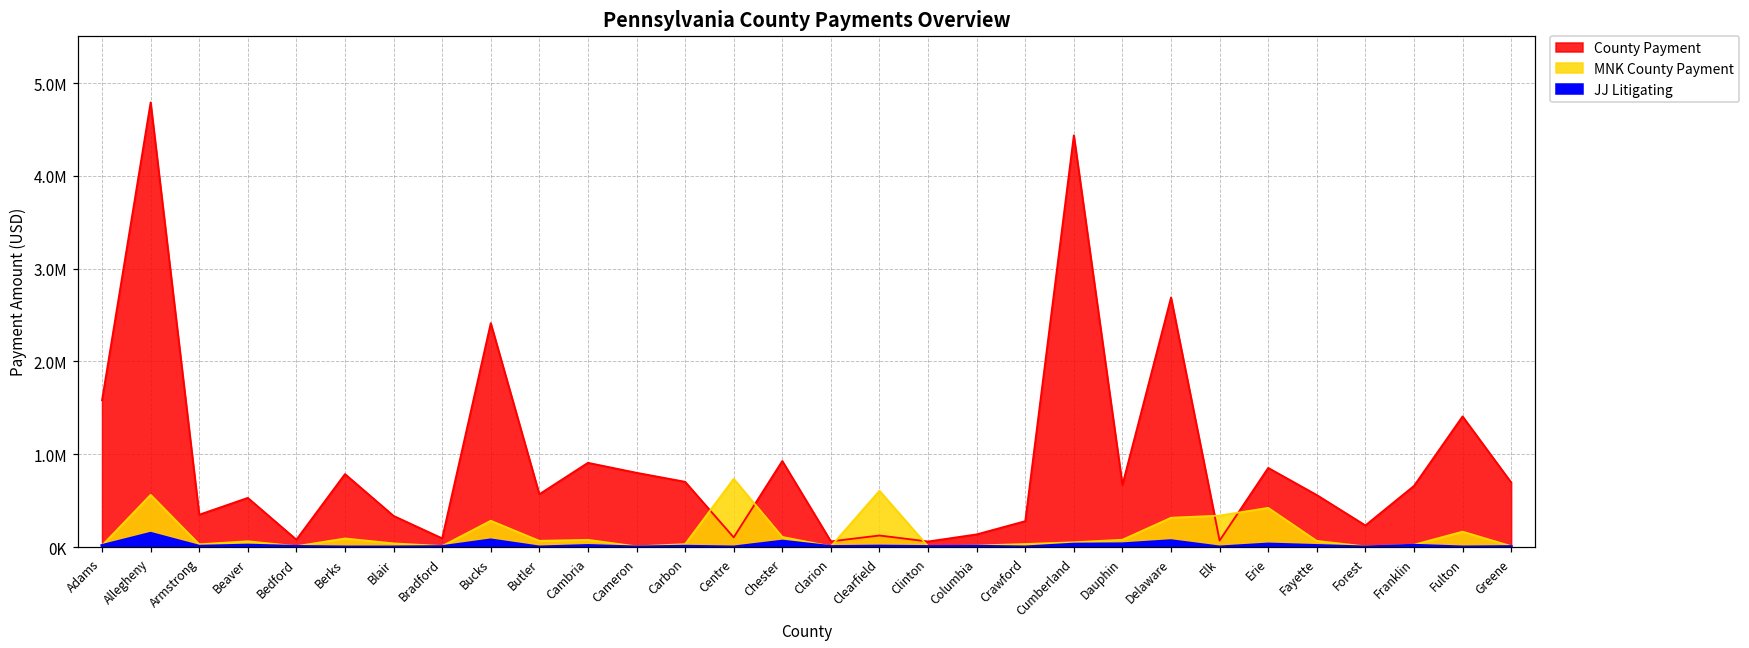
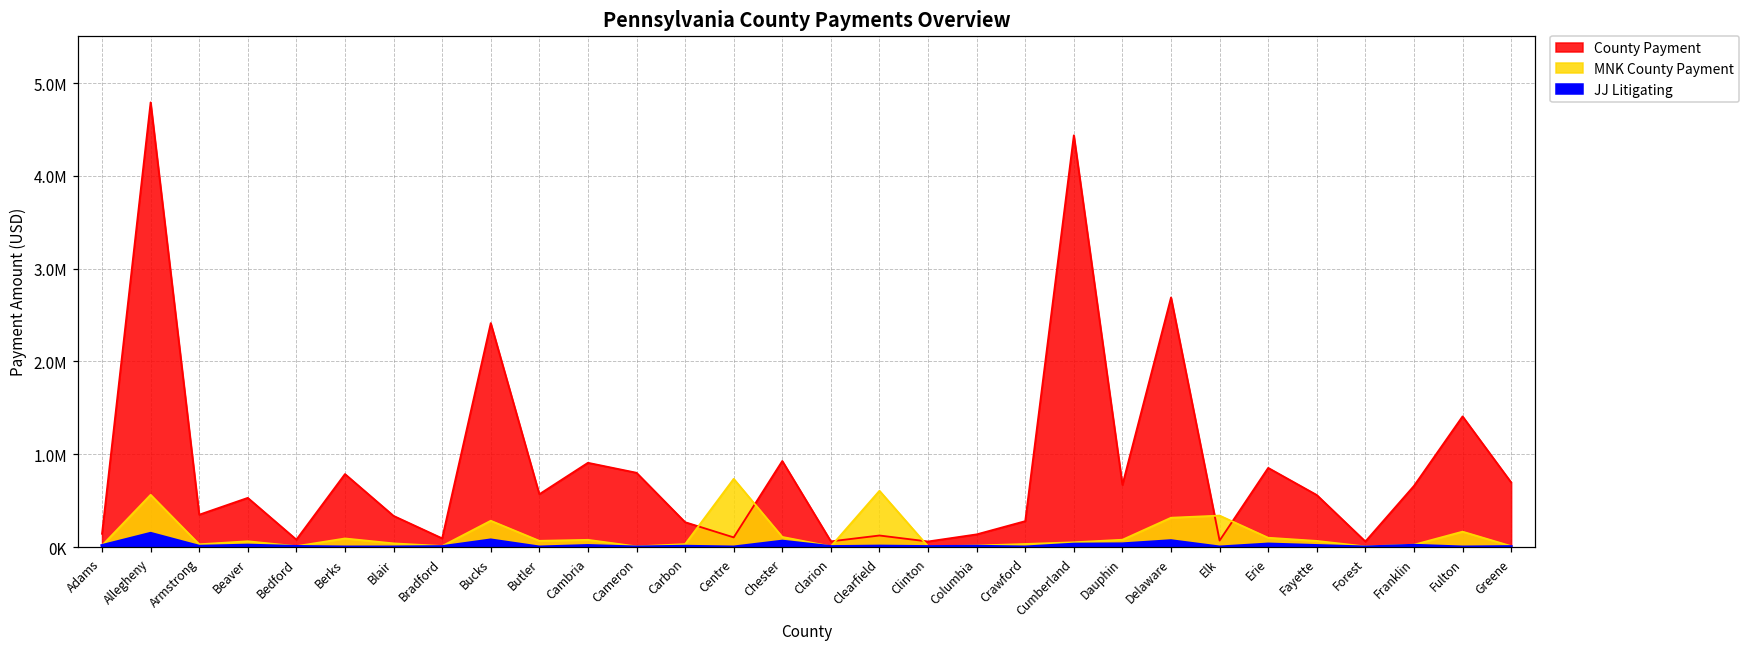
County Payment, Adams: 1600000 -> 100000
County Payment, Carbon: 700000 -> 300000
MNK County Payment, Erie: 400000 -> 100000
County Payment, Forest: 200000 -> 100000
